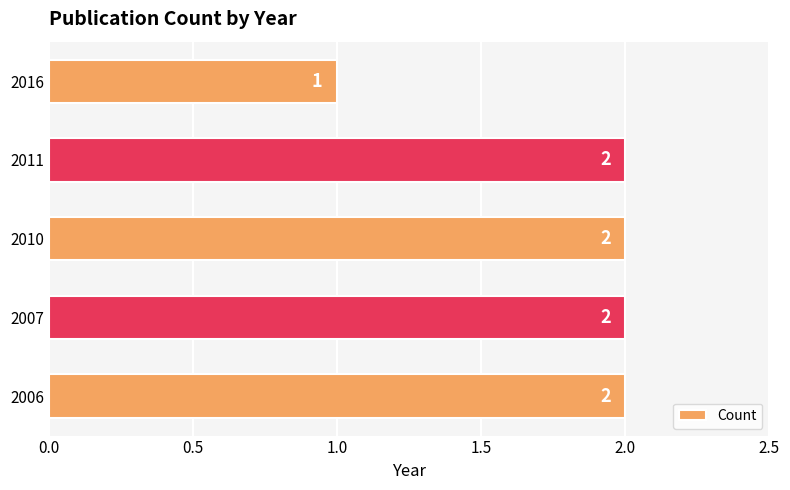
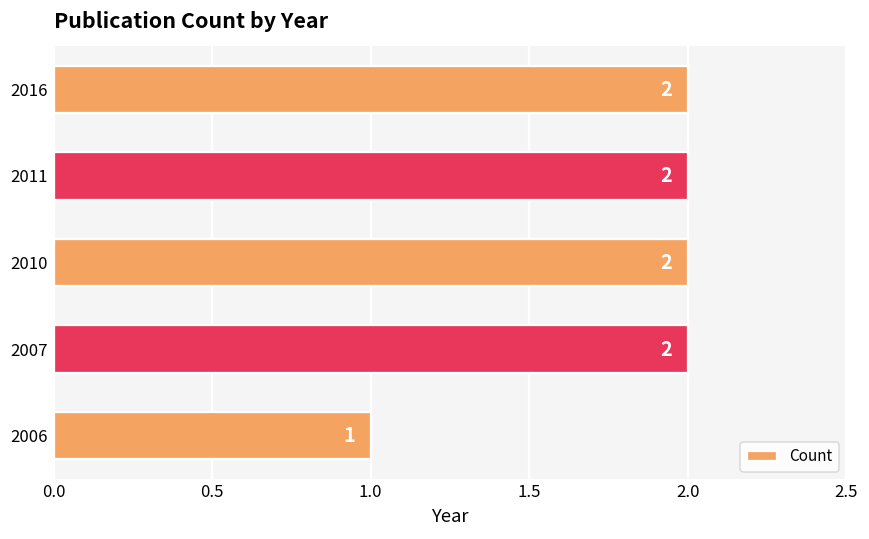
2016: 1 -> 2
2006: 2 -> 1
